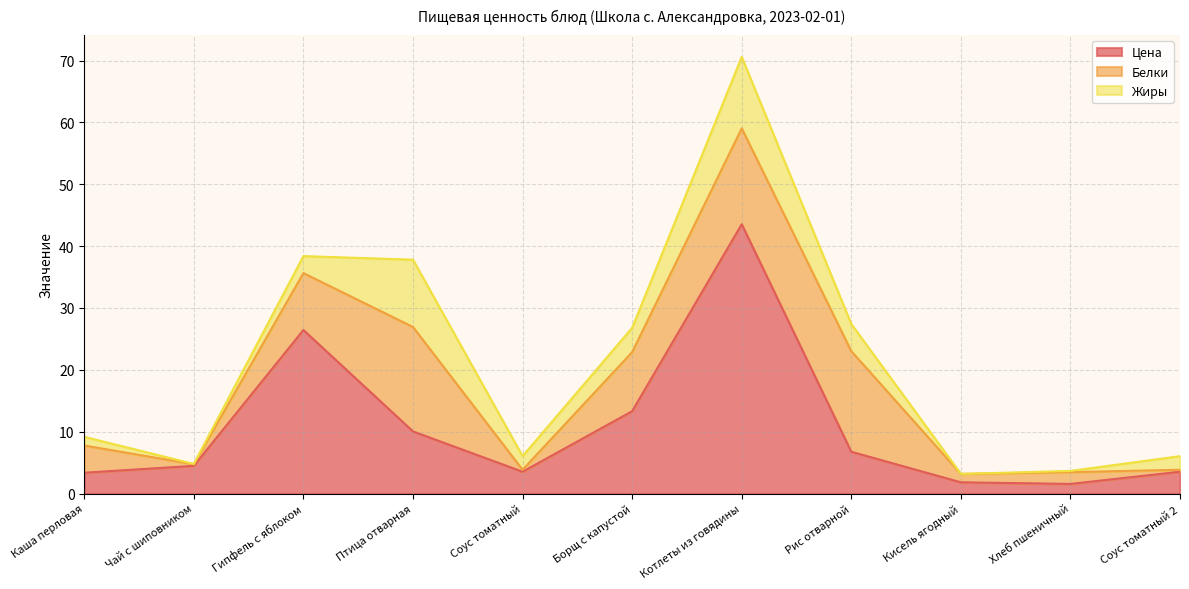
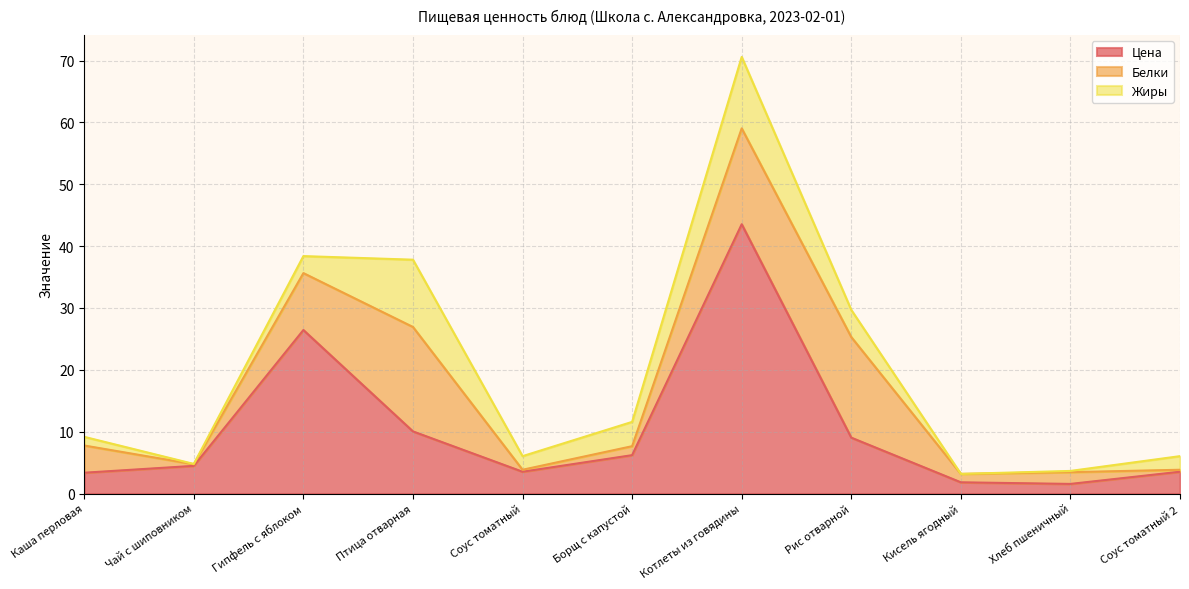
Цена, Борщ с капустой: 13 -> 6
Белки, Борщ с капустой: 10 -> 1
Цена, Рис отварной: 7 -> 9
